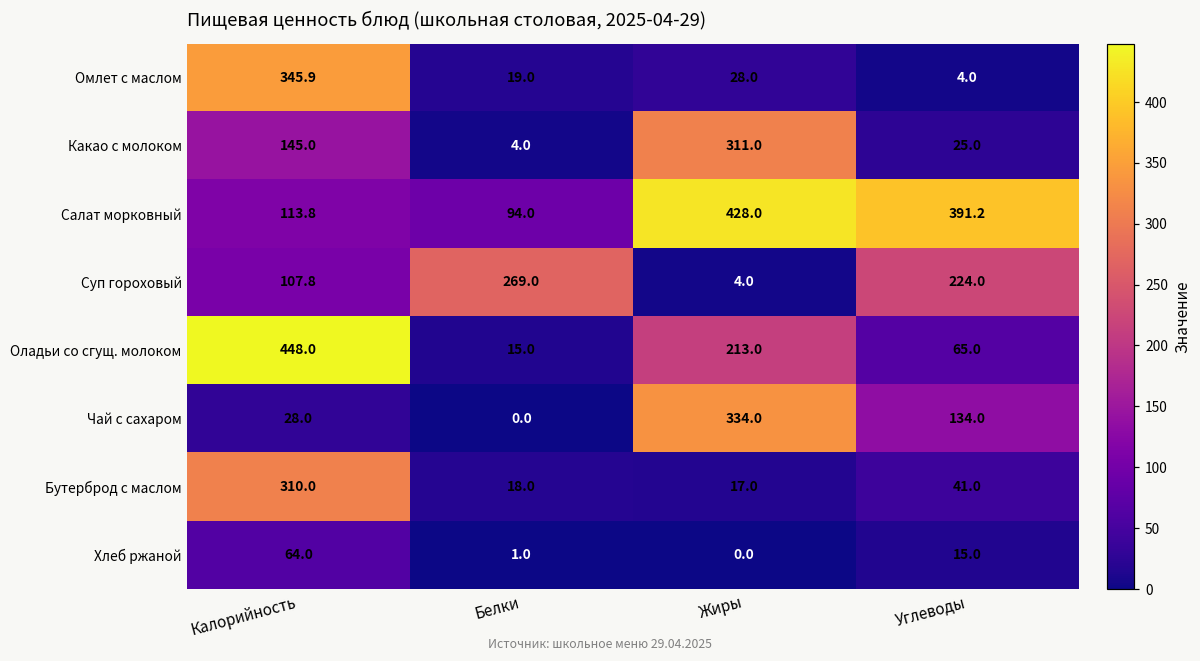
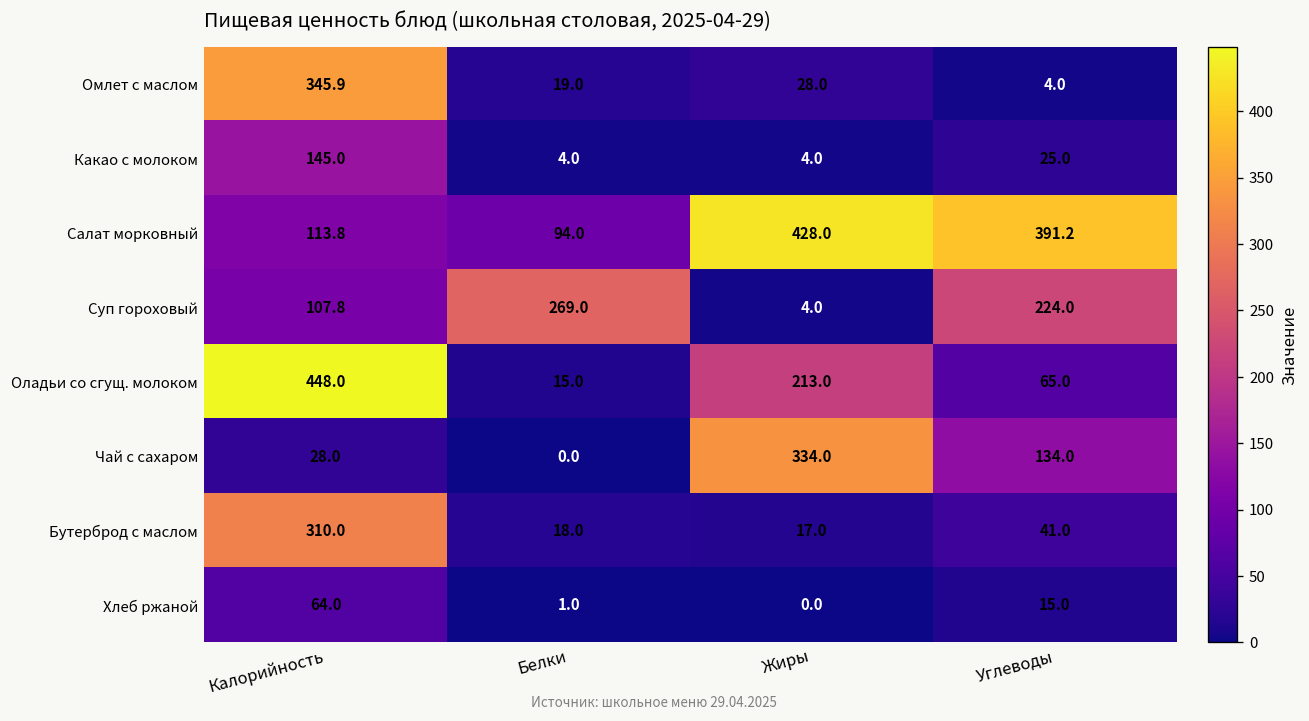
Какао с молоком, Жиры: 311.0 -> 4.0
